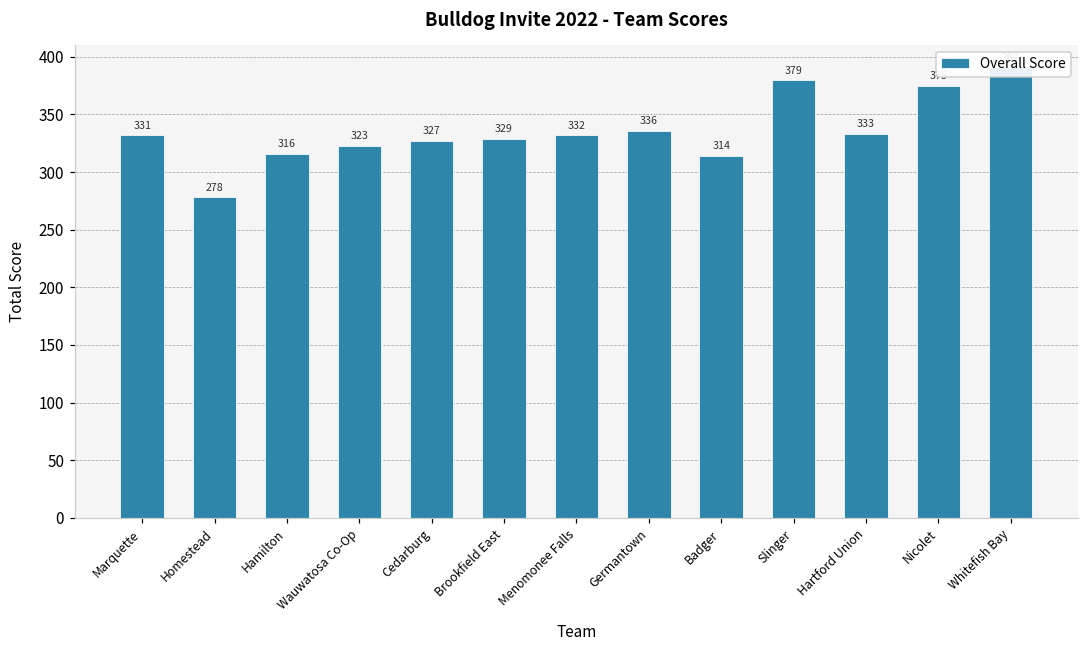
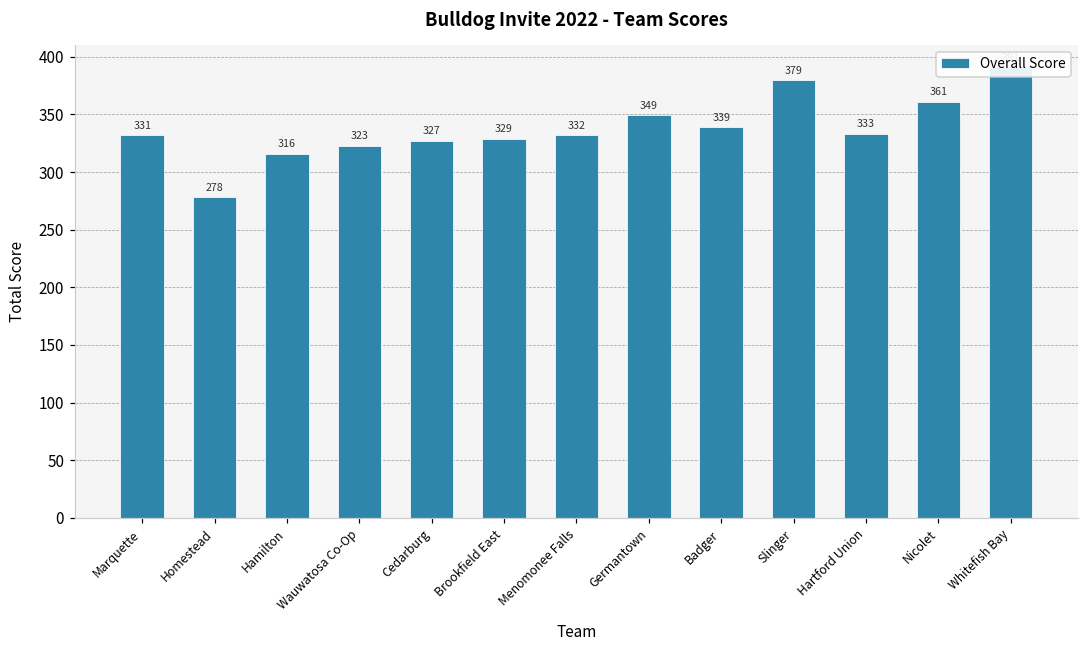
Germantown: 336 -> 349
Badger: 314 -> 339
Nicolet: 375 -> 361
